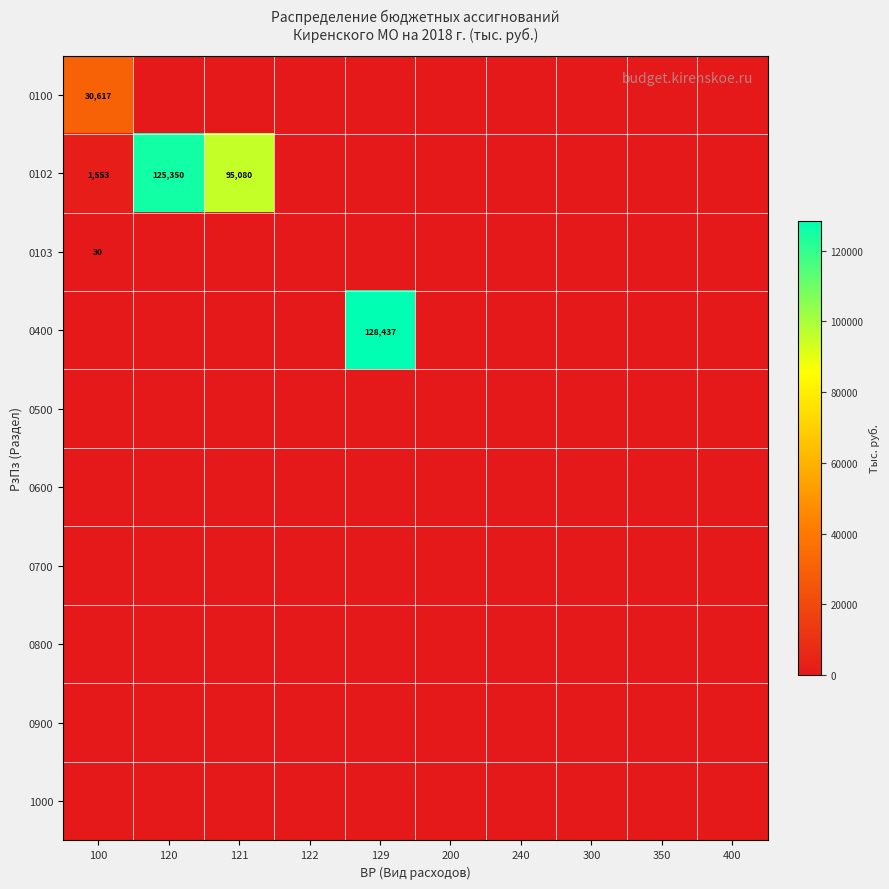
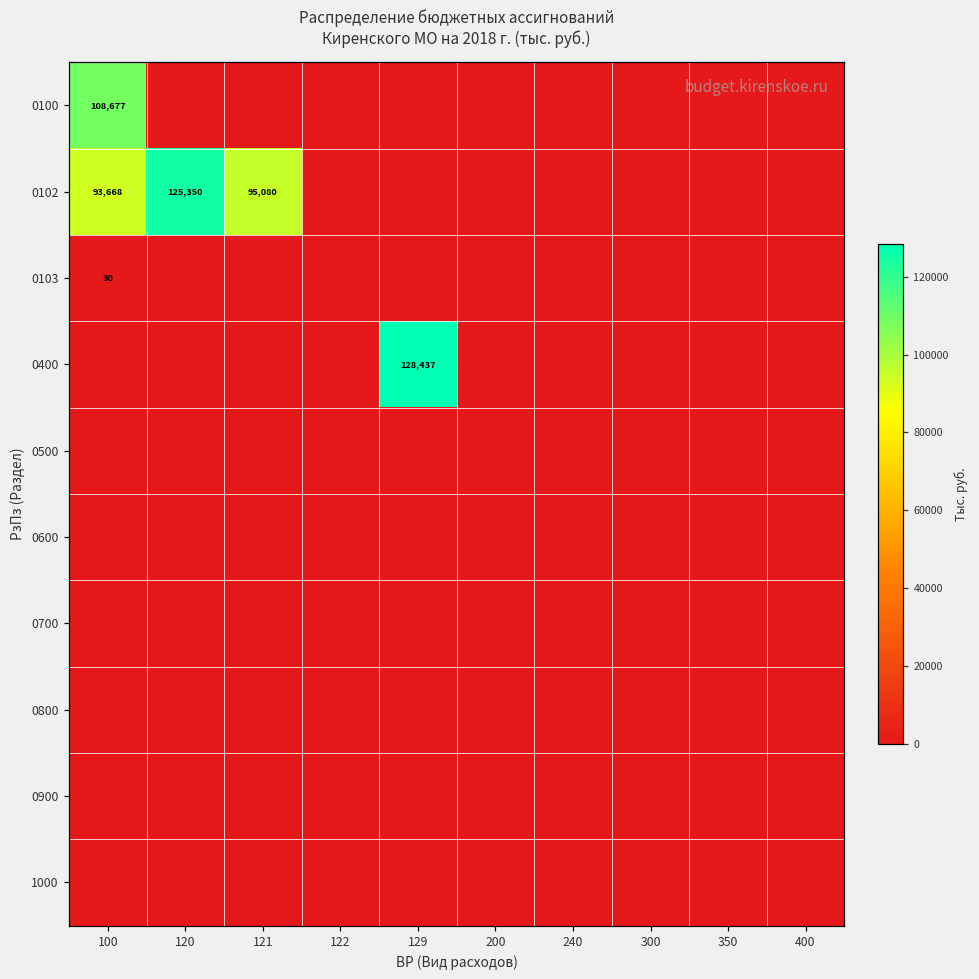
0100, 100: 30,617 -> 108,677
0102, 100: 1,553 -> 93,668
